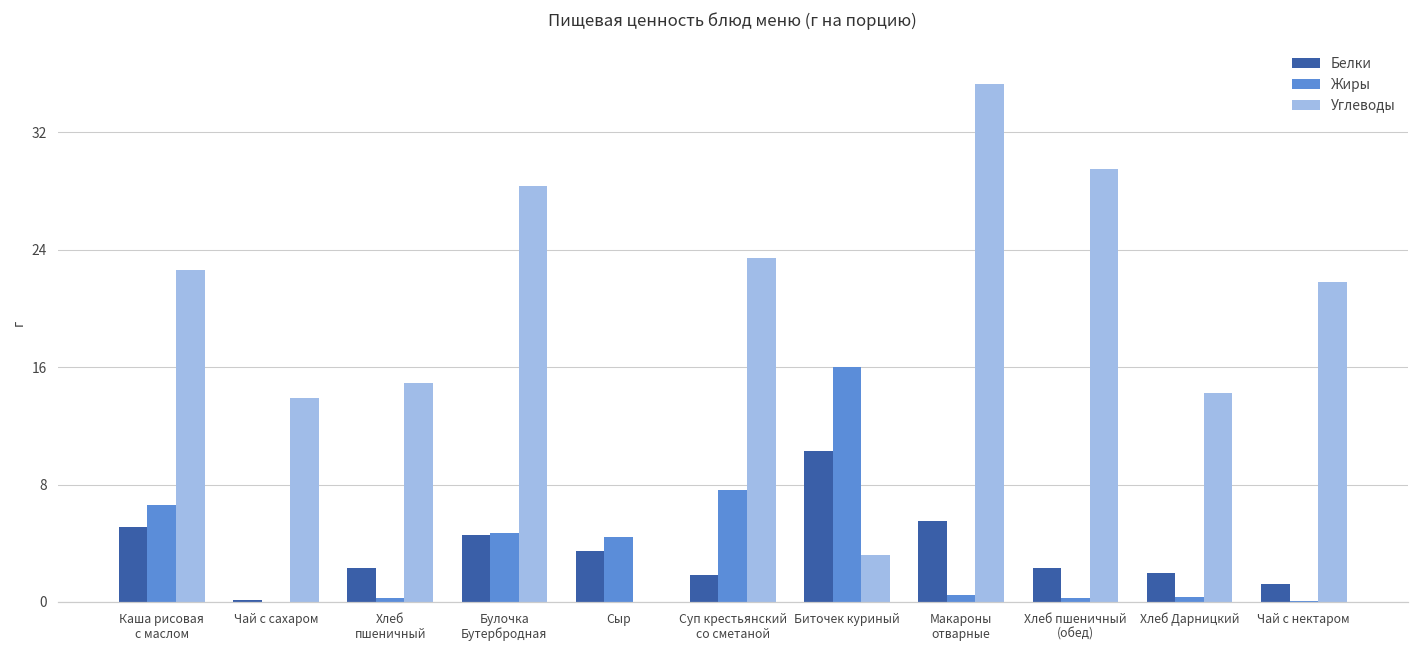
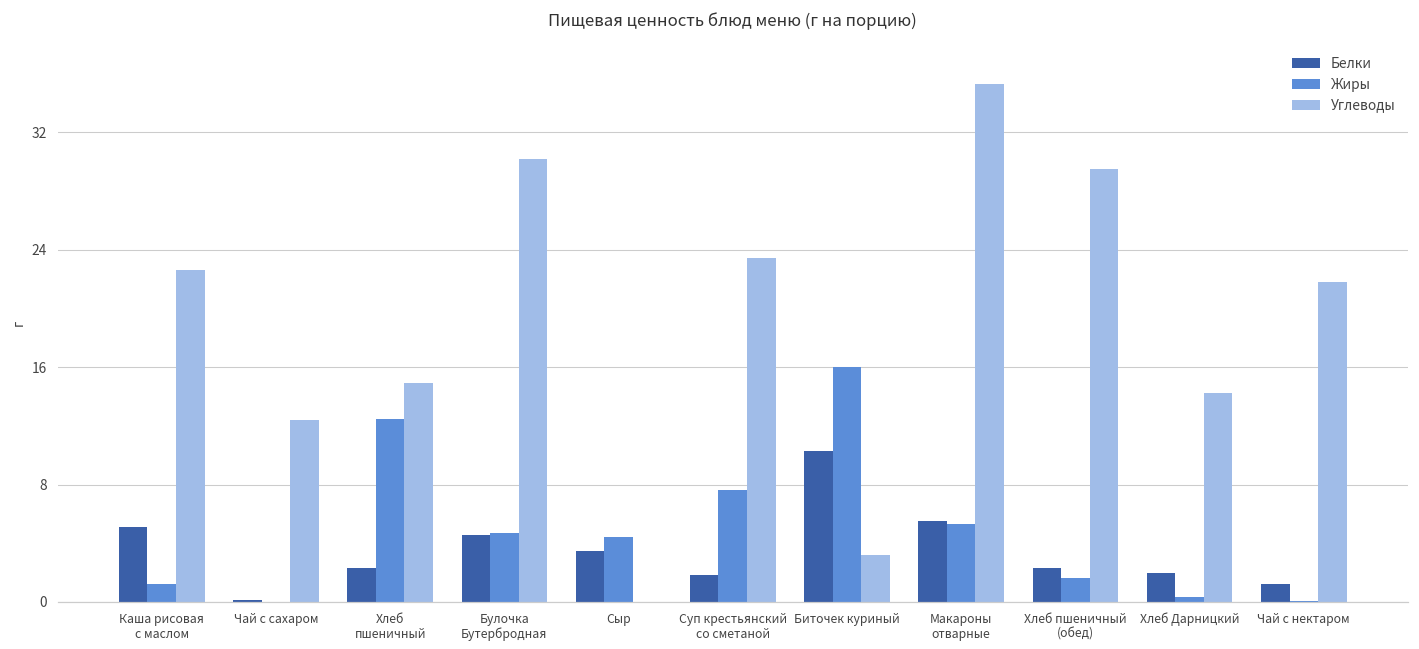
Жиры, Каша рисовая с маслом: 6.6 -> 1.2
Углеводы, Чай с сахаром: 13.9 -> 12.4
Жиры, Хлеб пшеничный: 0.3 -> 12.5
Углеводы, Булочка Бутербродная: 28.4 -> 30.2
Жиры, Макароны отварные: 0.5 -> 5.3
Жиры, Хлеб пшеничный (обед): 0.3 -> 1.6
